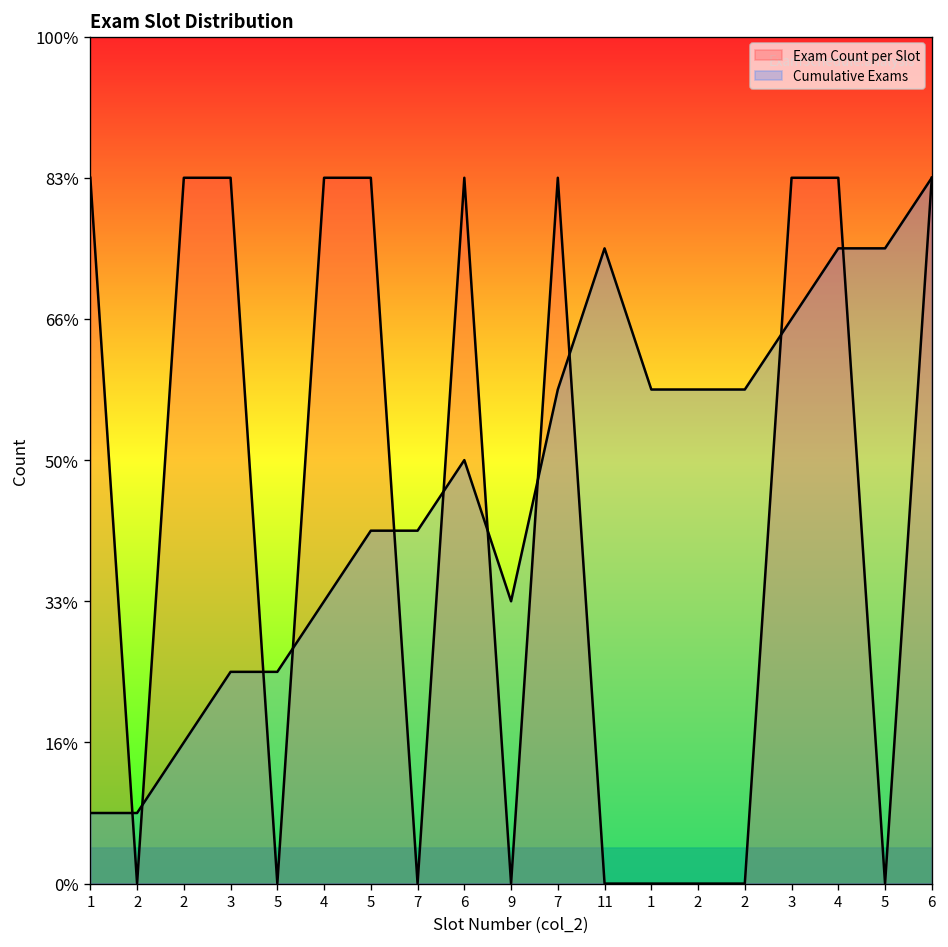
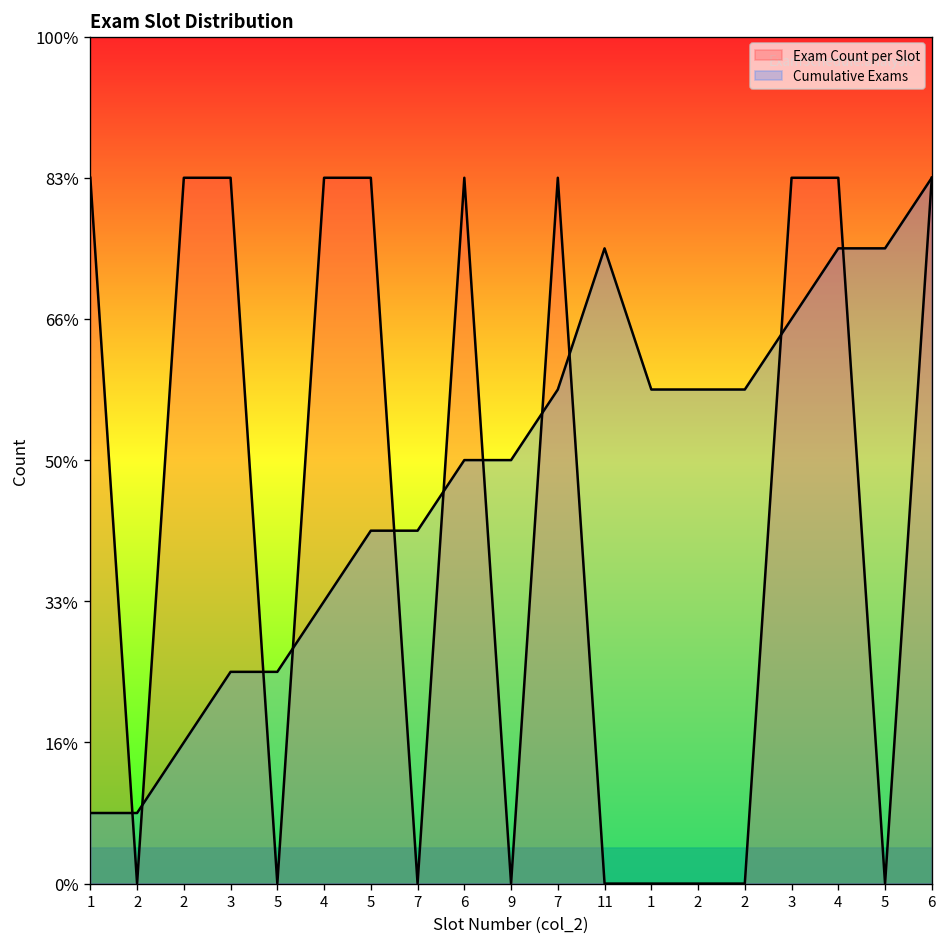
Cumulative Exams, 9: 33% -> 50%
